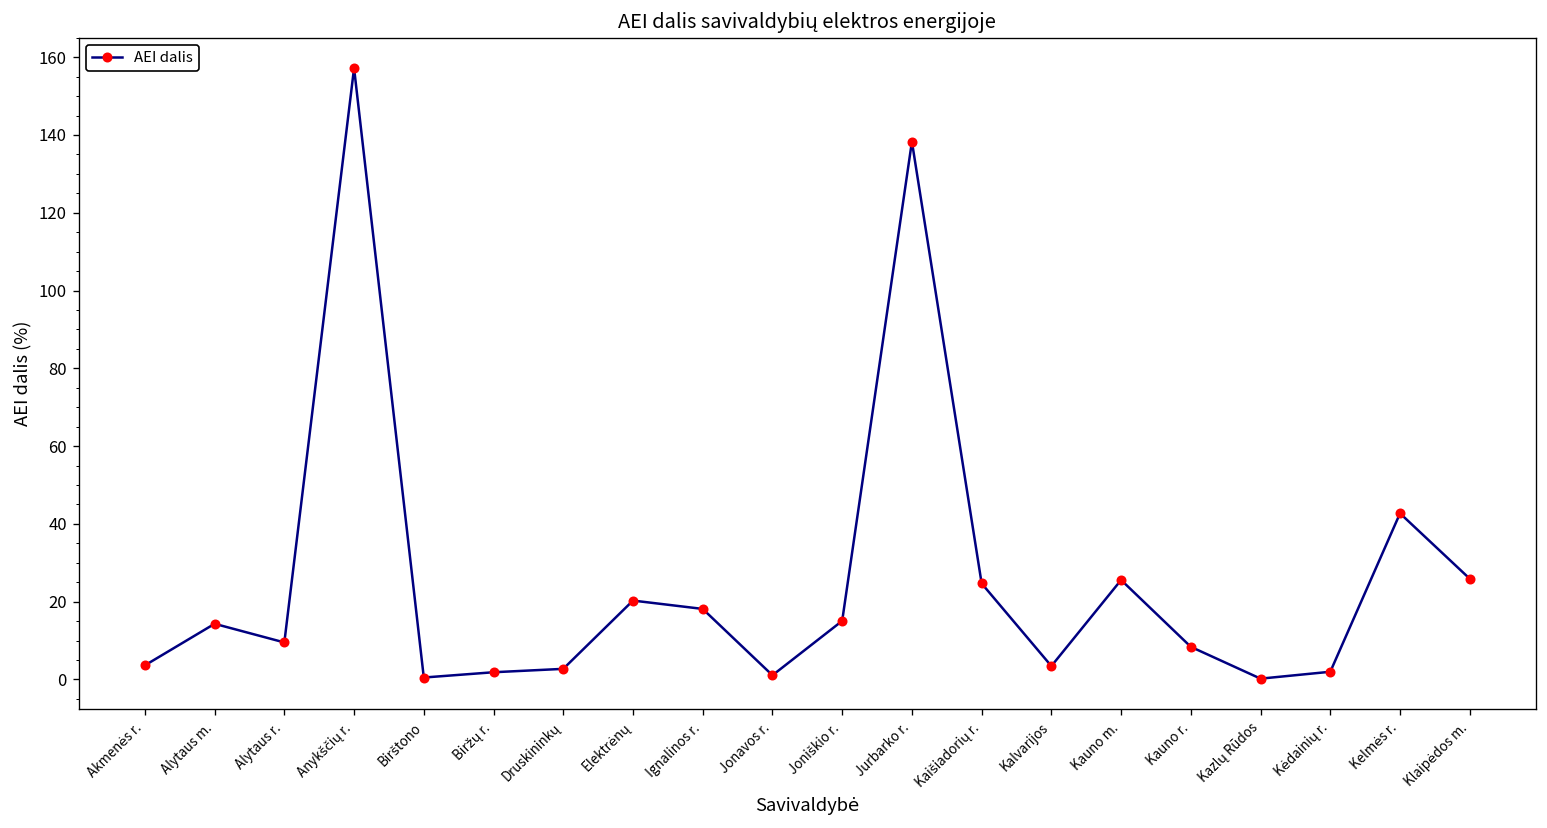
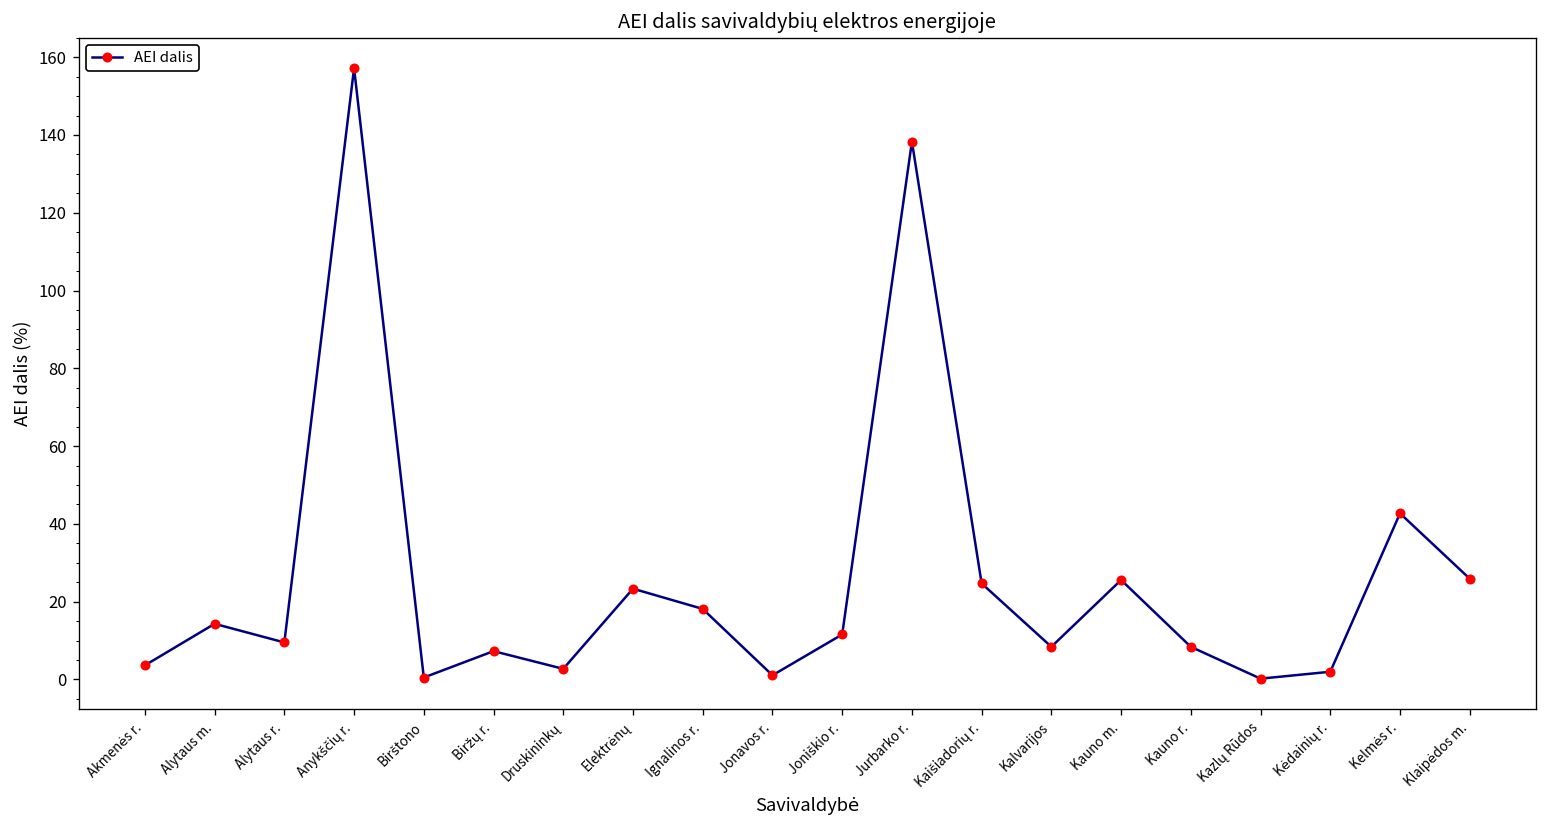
Biržų r.: 2 -> 7
Elektrėnų: 20 -> 23
Joniškio r.: 15 -> 12
Kalvarijos: 3 -> 8
